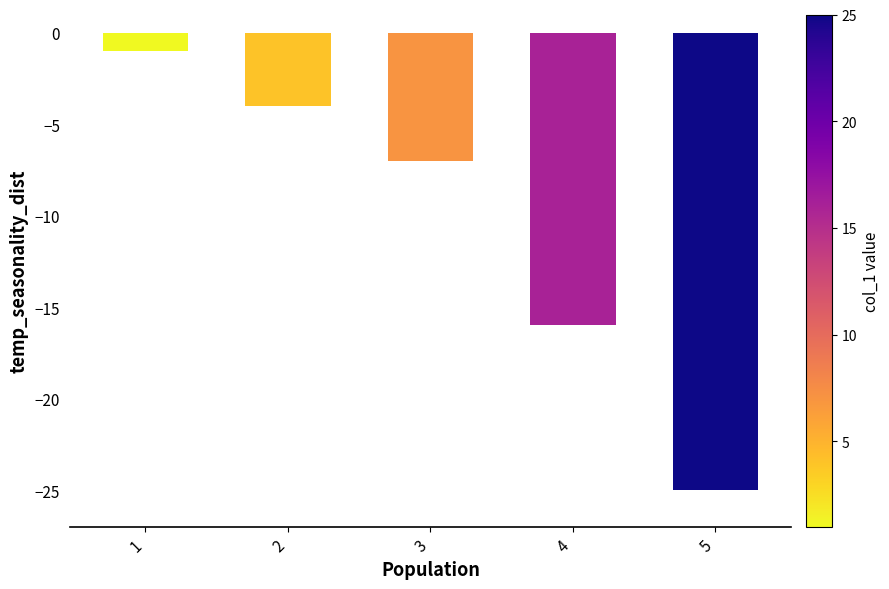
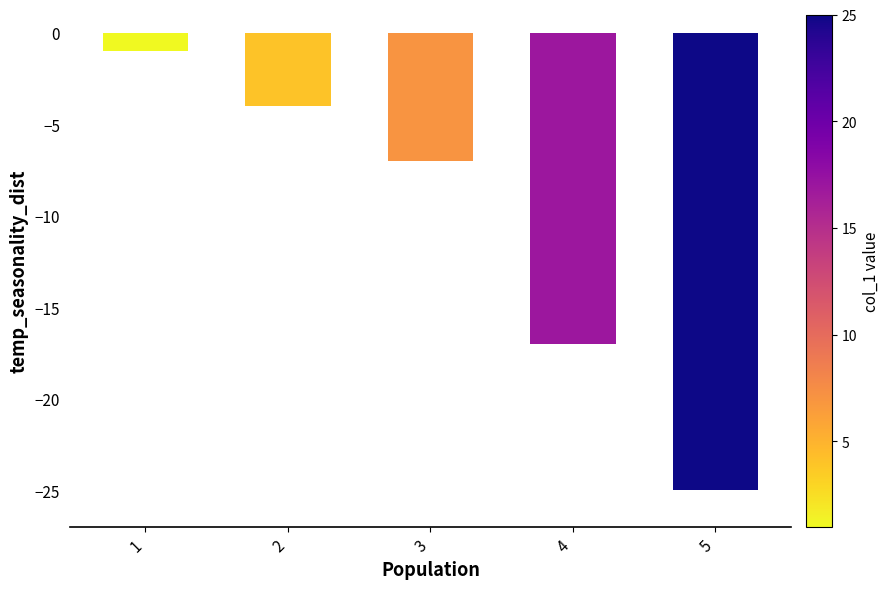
4: -16.0 -> -17.0
